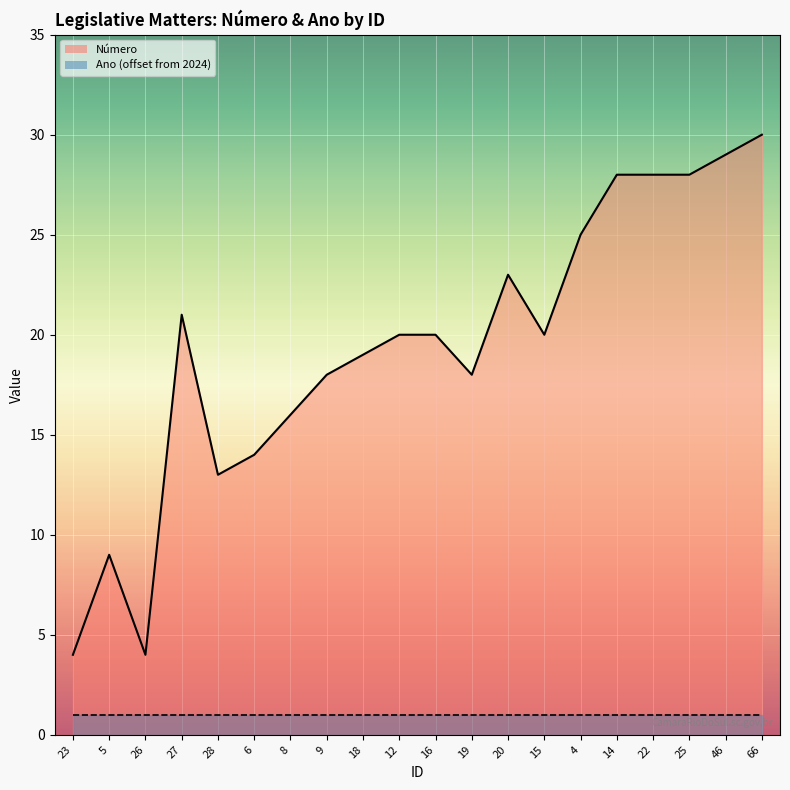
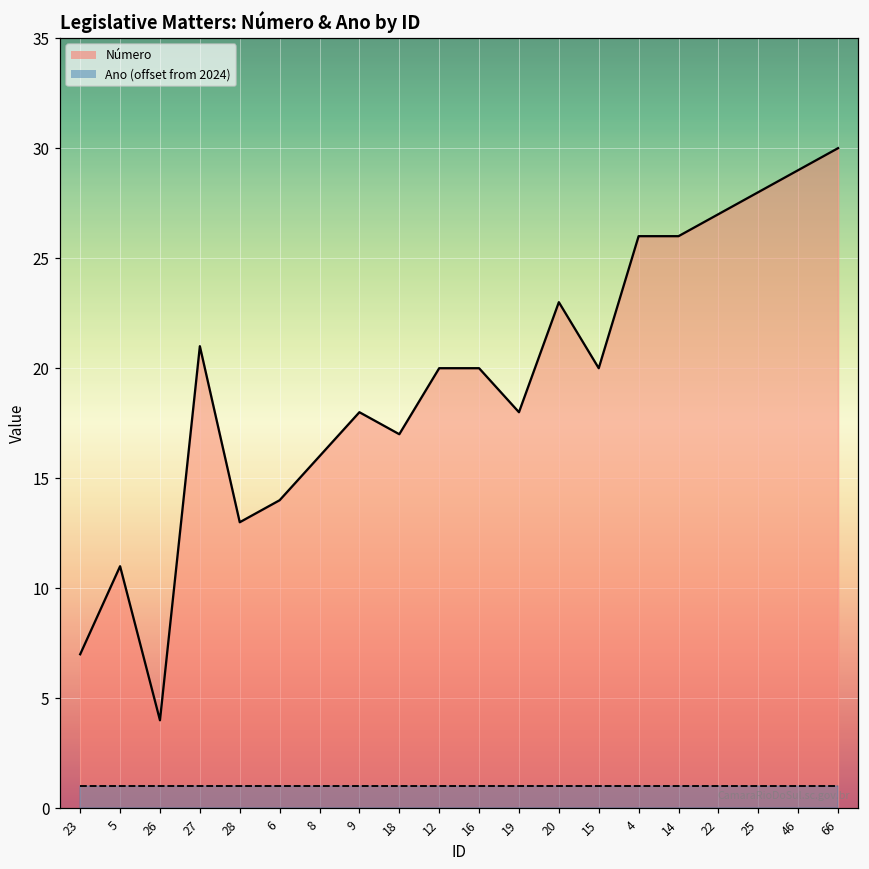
Número, 23: 4 -> 7
Número, 5: 9 -> 11
Número, 18: 19 -> 17
Número, 4: 25 -> 26
Número, 14: 28 -> 26
Número, 22: 28 -> 27
